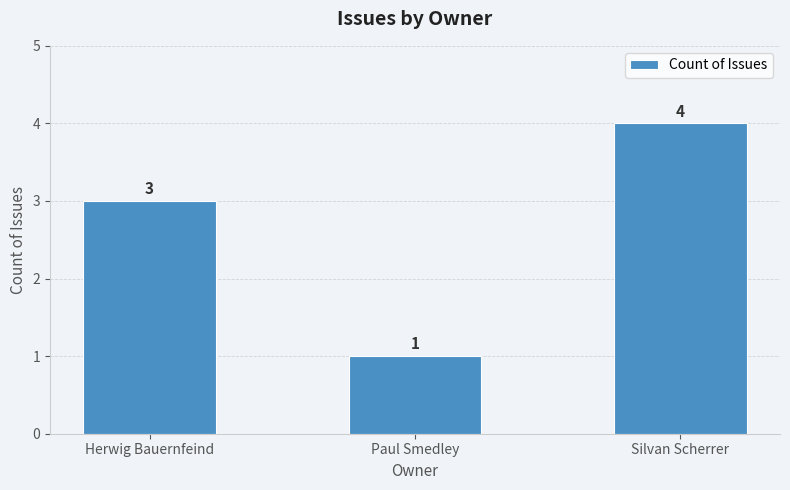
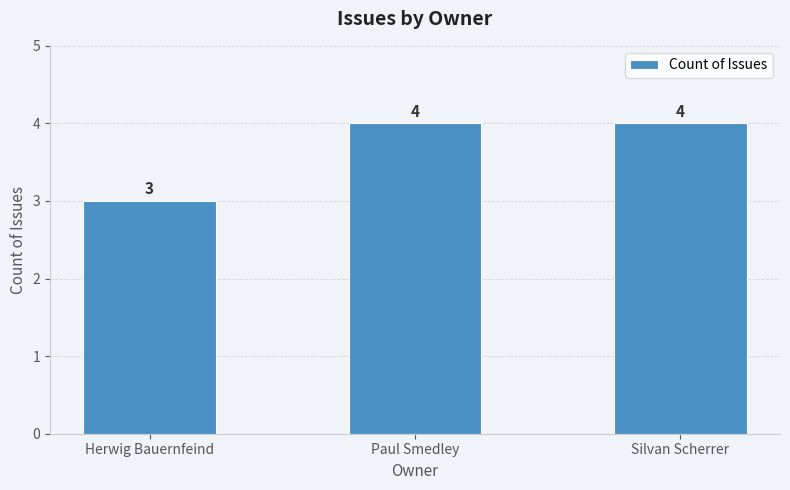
Paul Smedley: 1 -> 4
